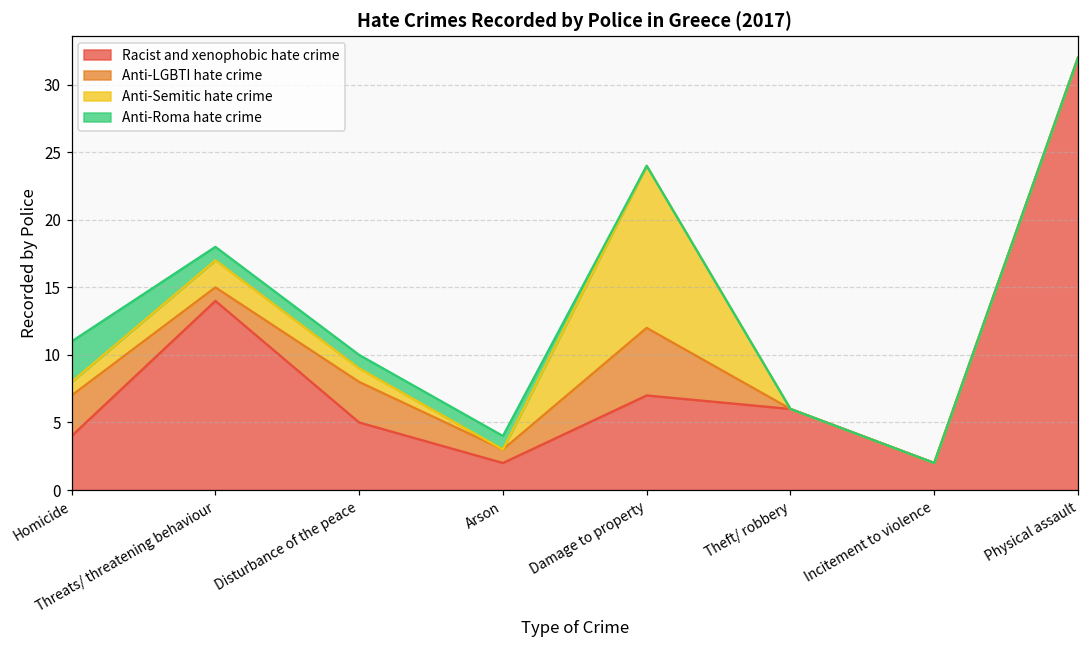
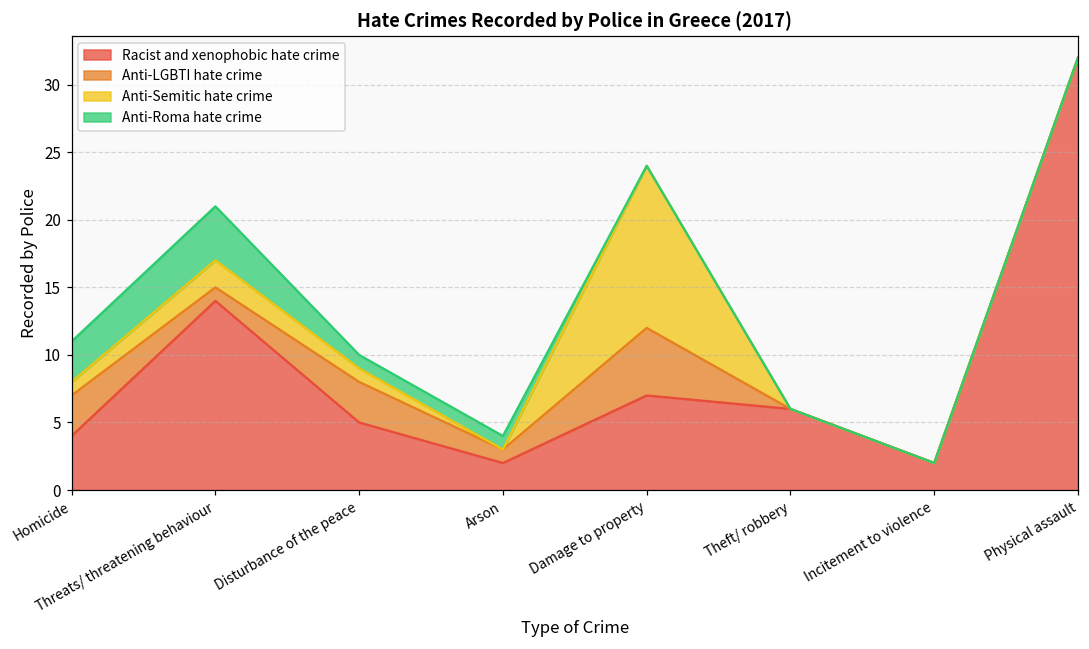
Anti-Roma hate crime, Threats/ threatening behaviour: 1 -> 4
